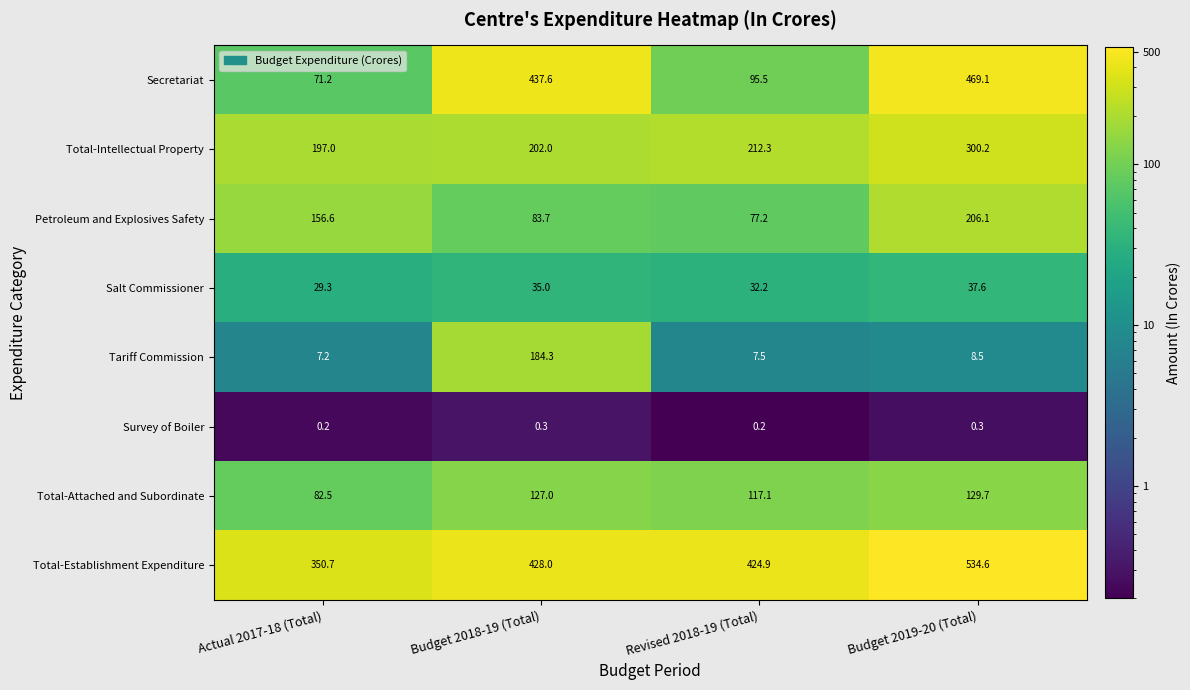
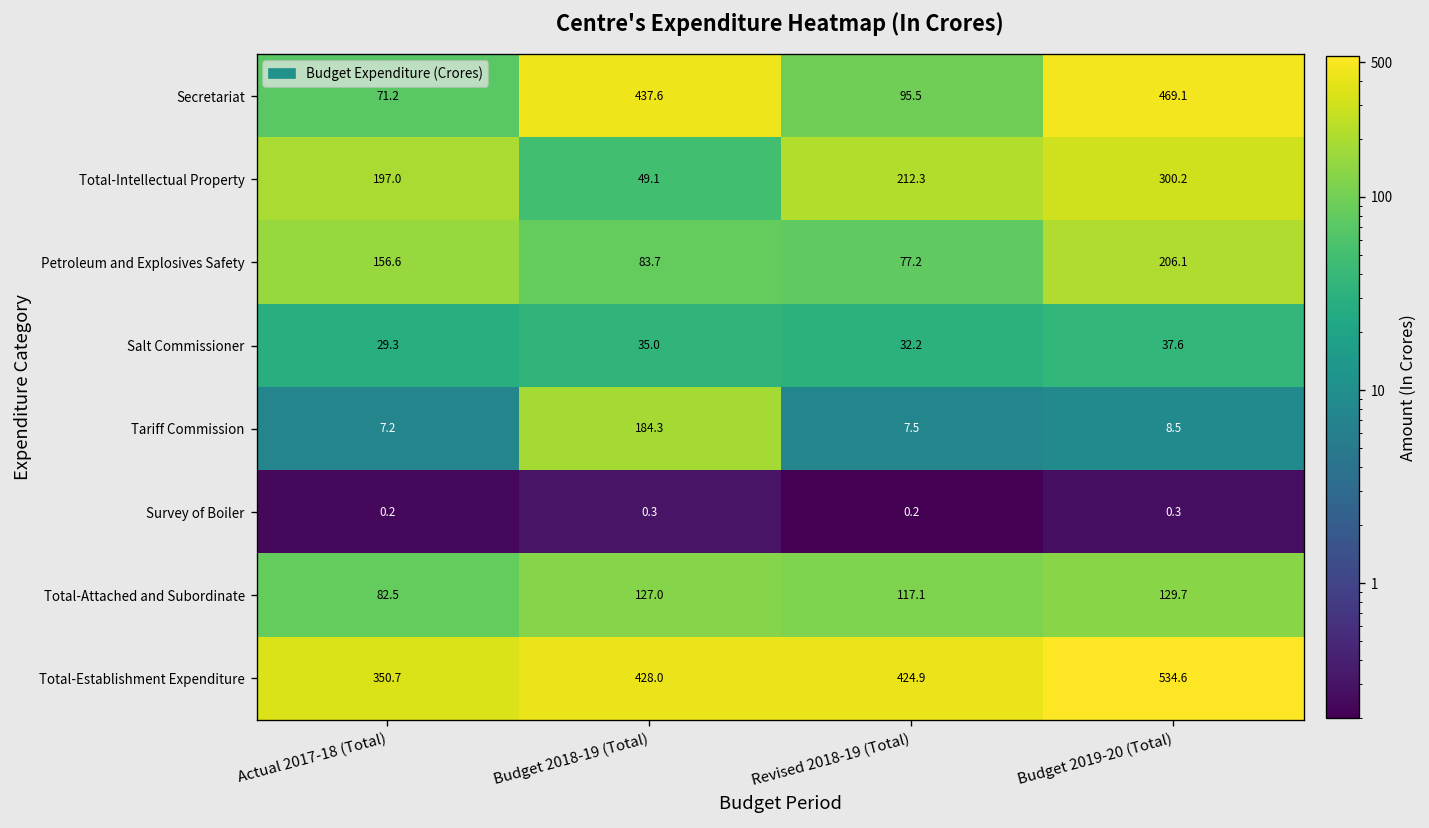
Total-Intellectual Property, Budget 2018-19 (Total): 202.0 -> 49.1
